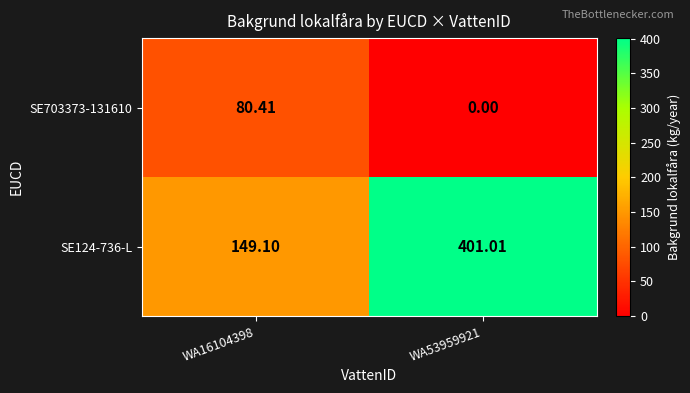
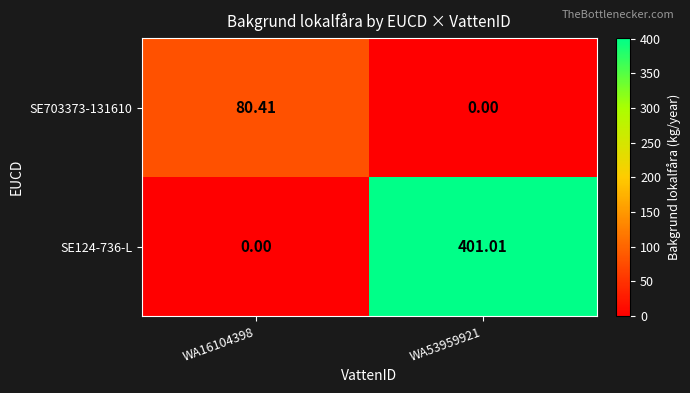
SE124-736-L, WA16104398: 149.10 -> 0.00
